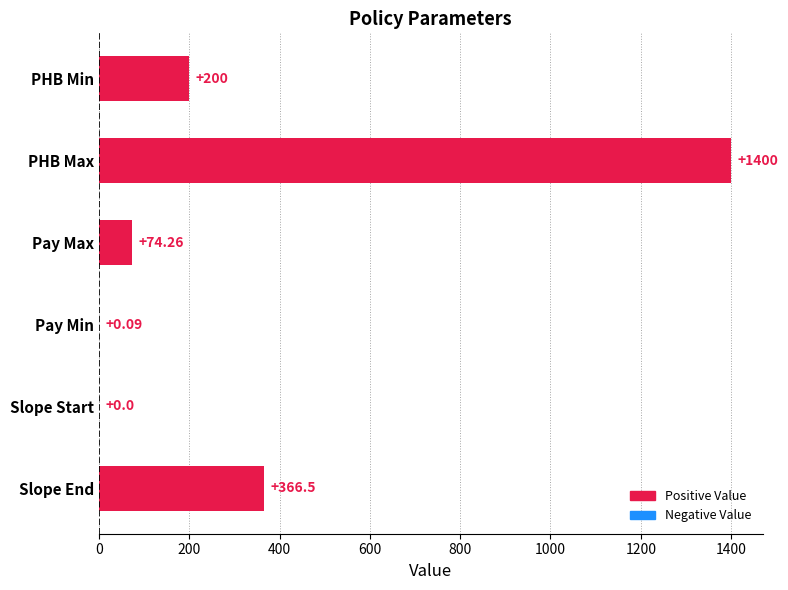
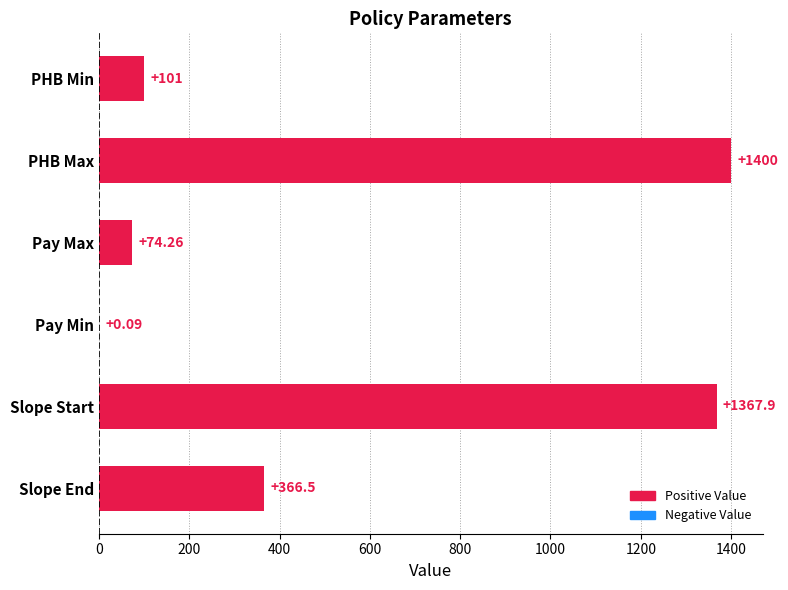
PHB Min: +200 -> +101
Slope Start: +0.0 -> +1367.9
